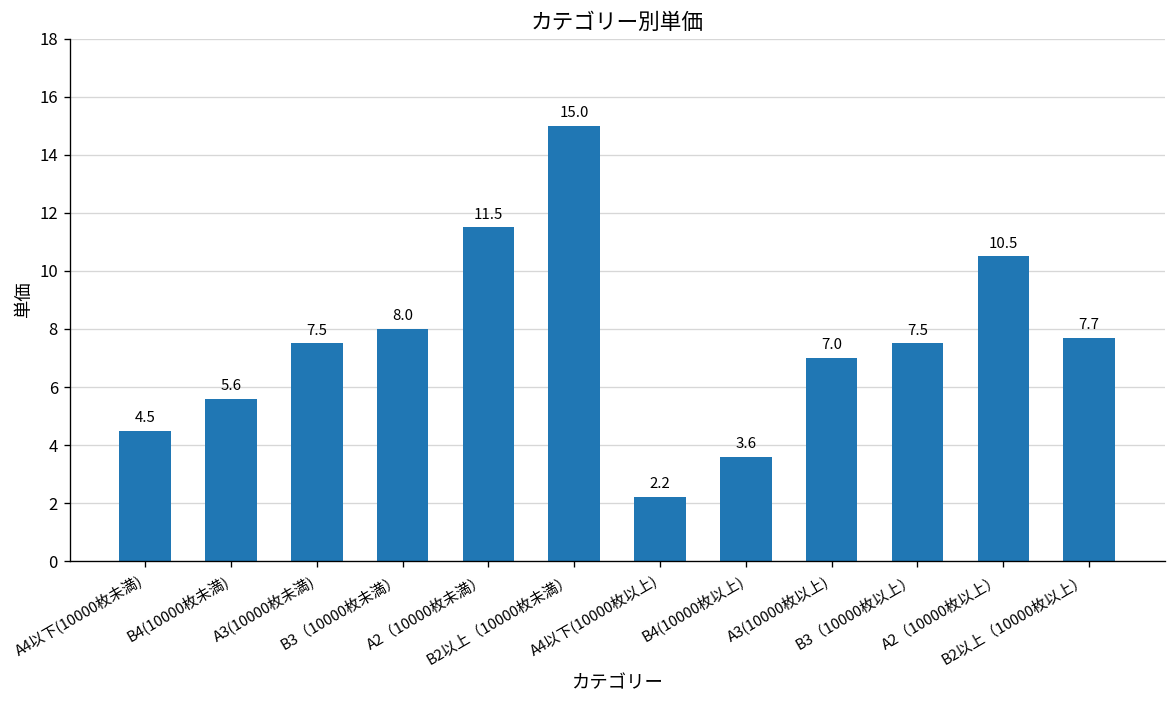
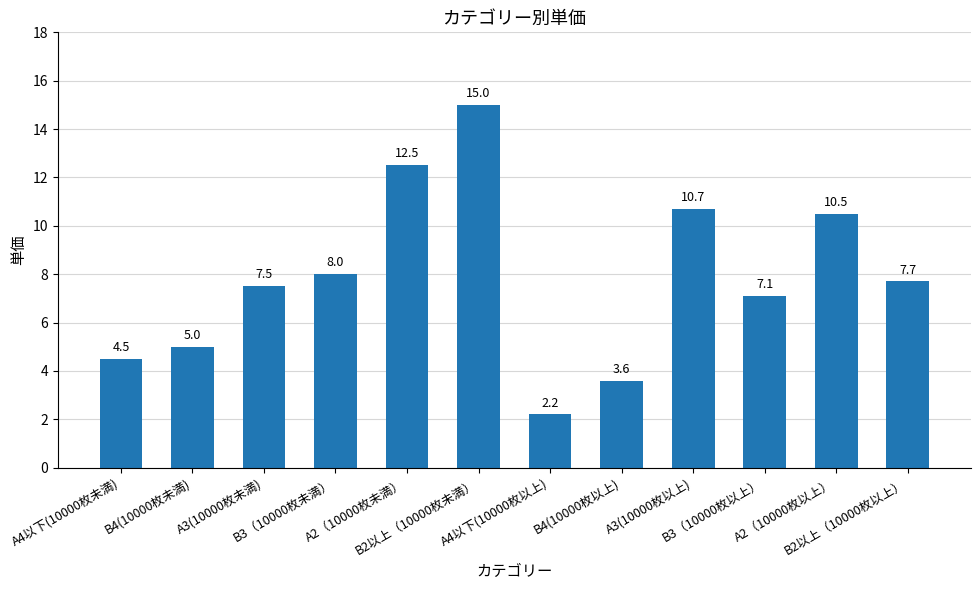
B4(10000枚未満): 5.6 -> 5.0
A2（10000枚未満）: 11.5 -> 12.5
A3(10000枚以上): 7.0 -> 10.7
B3（10000枚以上）: 7.5 -> 7.1
